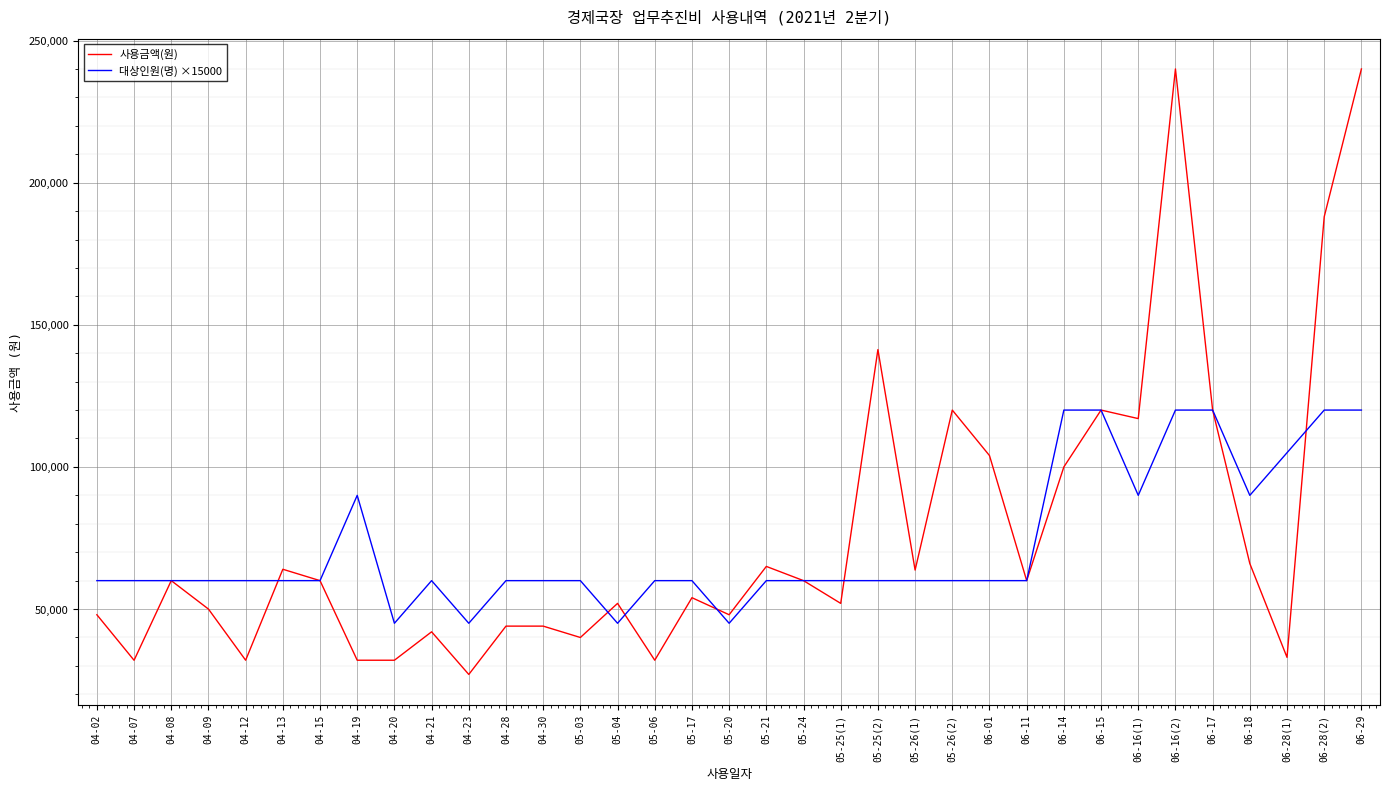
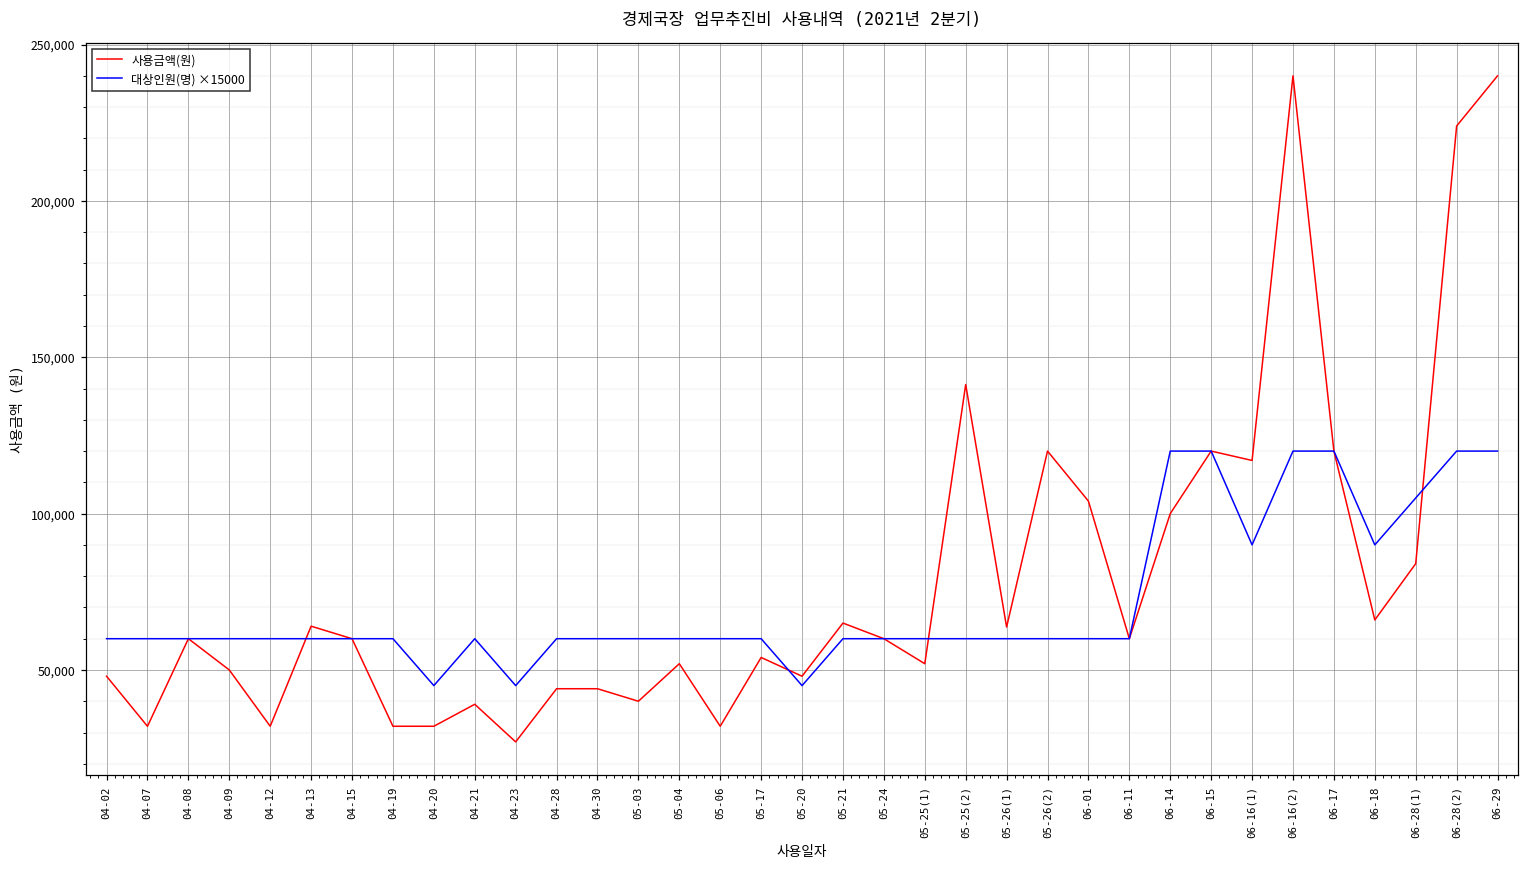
대상인원(명) ×15000, 04-19: 90,000 -> 60,000
사용금액(원), 04-21: 42,000 -> 39,000
대상인원(명) ×15000, 05-04: 45,000 -> 60,000
사용금액(원), 06-28(1): 33,000 -> 84,000
사용금액(원), 06-28(2): 188,000 -> 224,000
